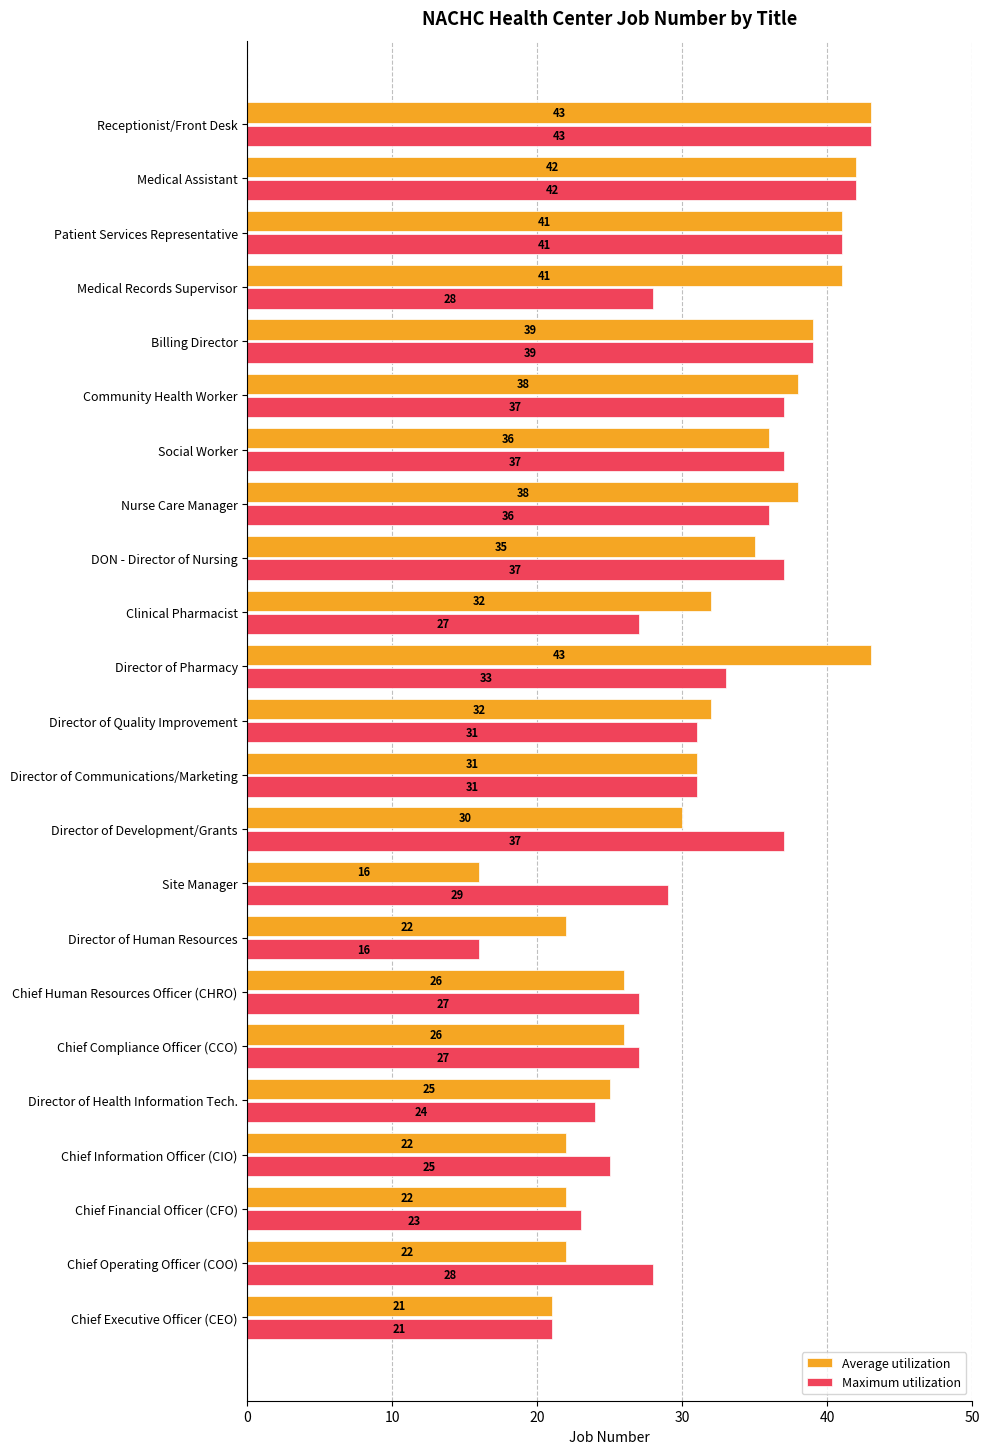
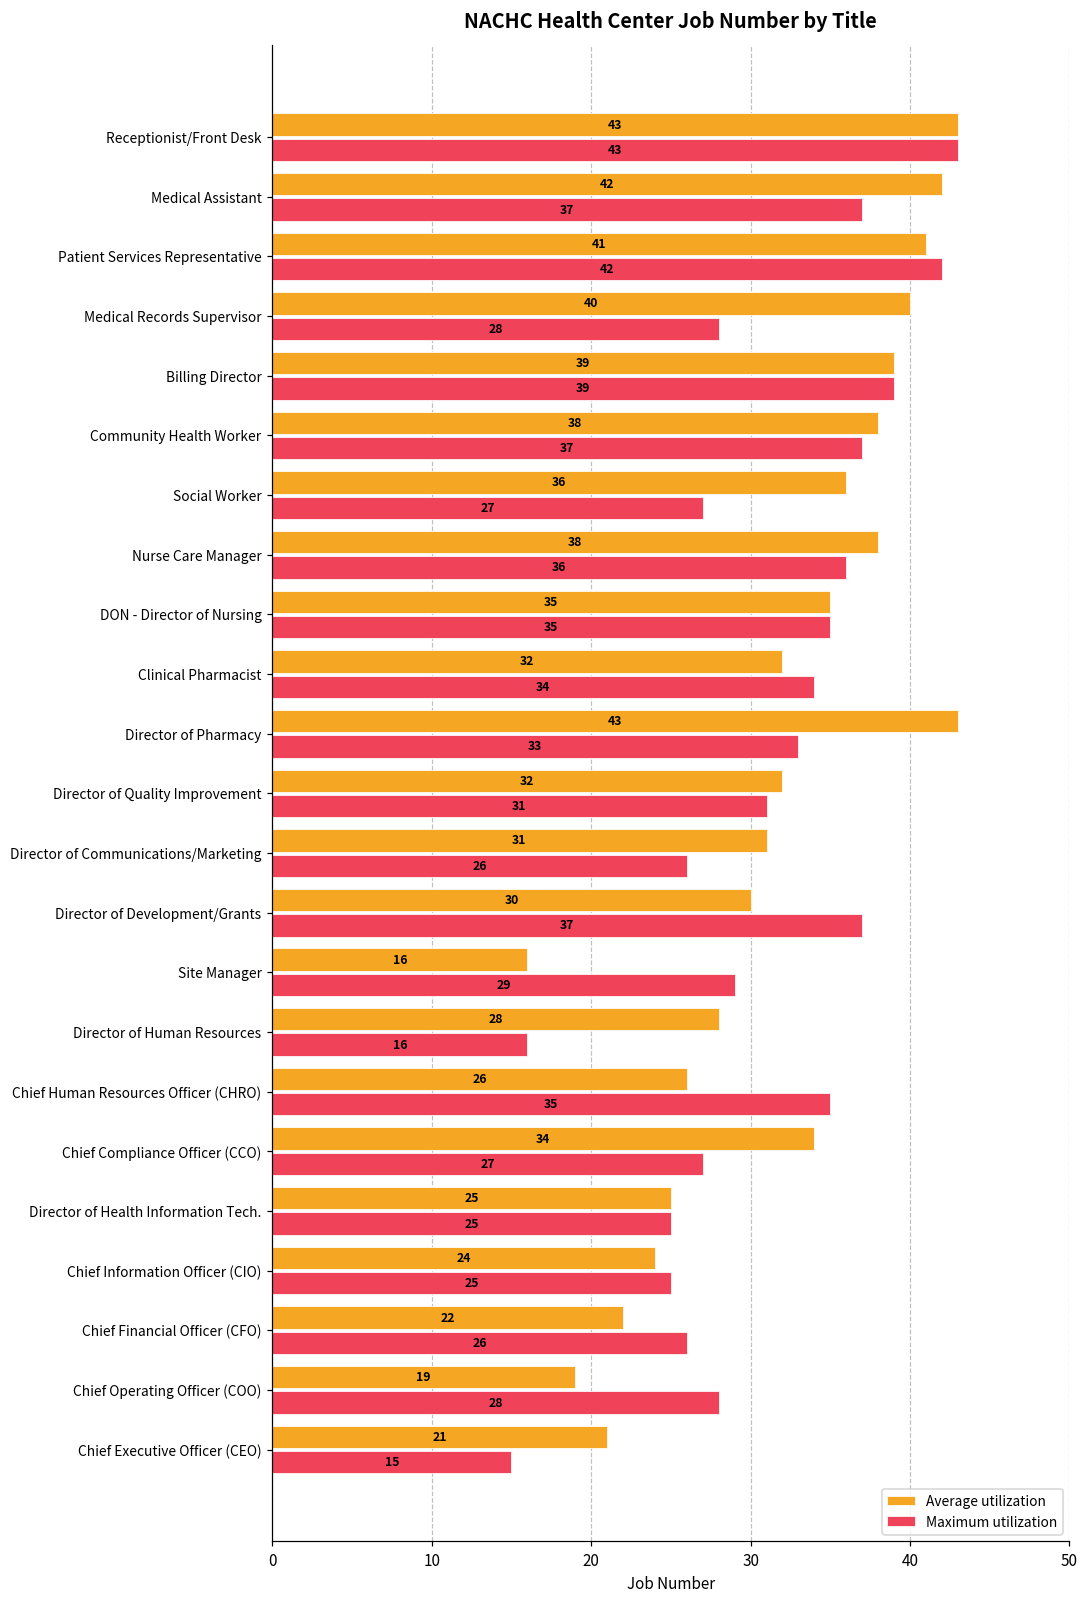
Maximum utilization, Medical Assistant: 42 -> 37
Maximum utilization, Patient Services Representative: 41 -> 42
Average utilization, Medical Records Supervisor: 41 -> 40
Maximum utilization, Social Worker: 37 -> 27
Maximum utilization, DON - Director of Nursing: 37 -> 35
Maximum utilization, Clinical Pharmacist: 27 -> 34
Maximum utilization, Director of Communications/Marketing: 31 -> 26
Average utilization, Director of Human Resources: 22 -> 28
Maximum utilization, Chief Human Resources Officer (CHRO): 27 -> 35
Average utilization, Chief Compliance Officer (CCO): 26 -> 34
Maximum utilization, Director of Health Information Tech.: 24 -> 25
Average utilization, Chief Information Officer (CIO): 22 -> 24
Maximum utilization, Chief Financial Officer (CFO): 23 -> 26
Average utilization, Chief Operating Officer (COO): 22 -> 19
Maximum utilization, Chief Executive Officer (CEO): 21 -> 15
